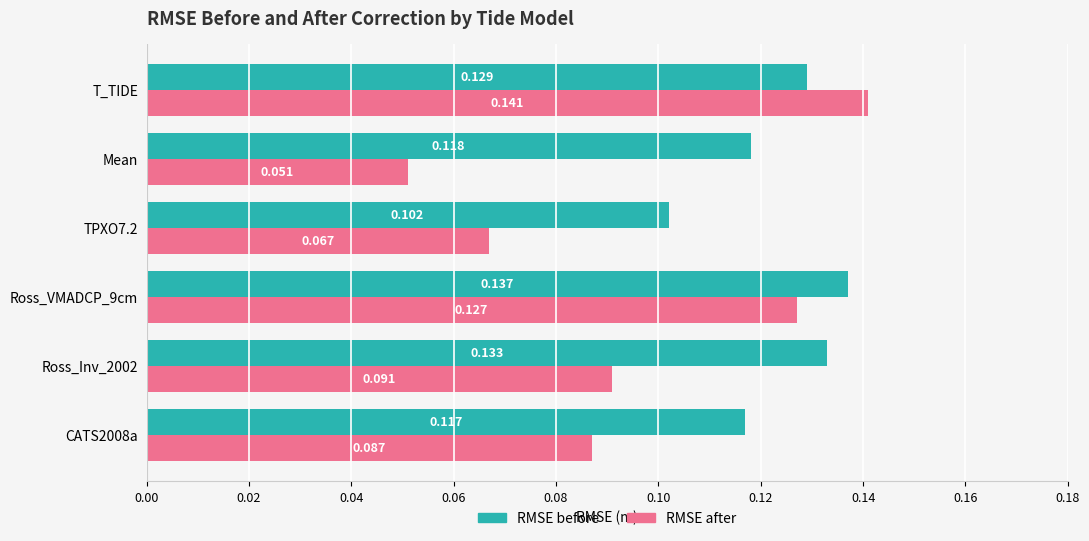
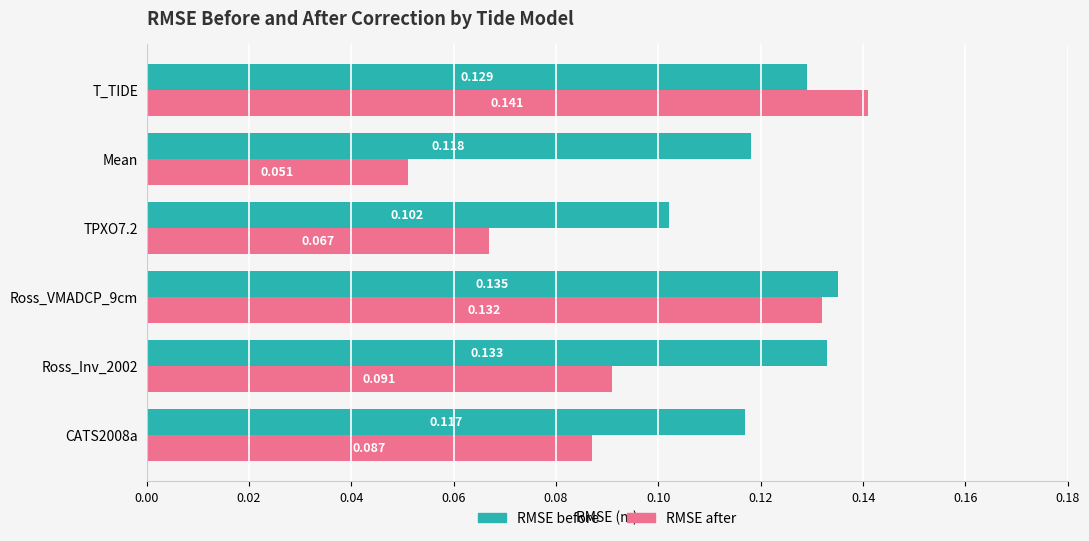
RMSE before, Ross_VMADCP_9cm: 0.137 -> 0.135
RMSE after, Ross_VMADCP_9cm: 0.127 -> 0.132
